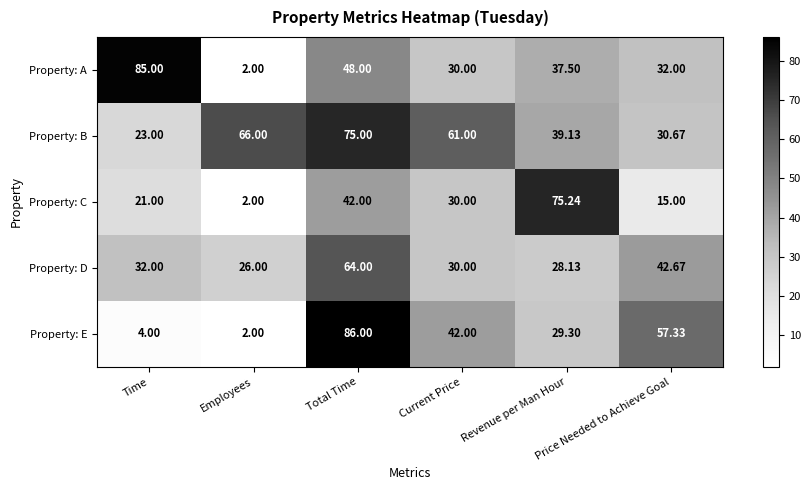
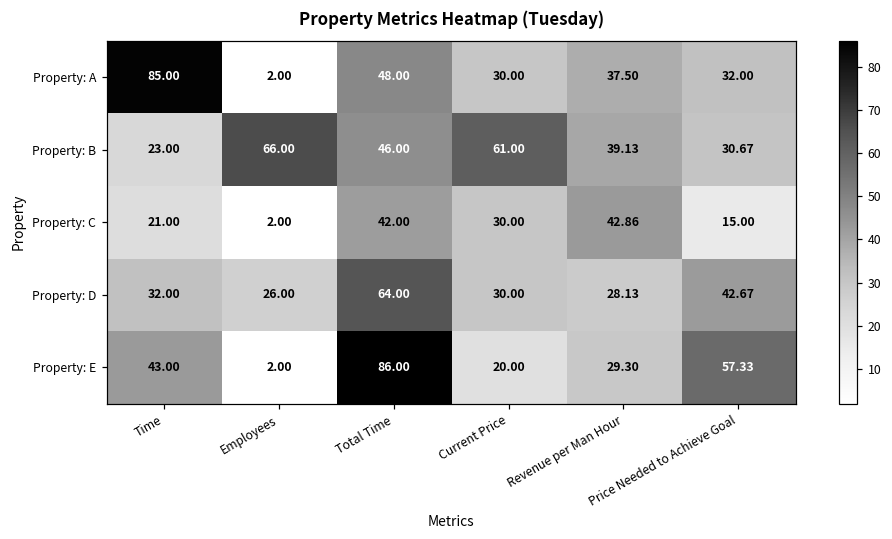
Property: B, Total Time: 75.00 -> 46.00
Property: C, Revenue per Man Hour: 75.24 -> 42.86
Property: E, Time: 4.00 -> 43.00
Property: E, Current Price: 42.00 -> 20.00
